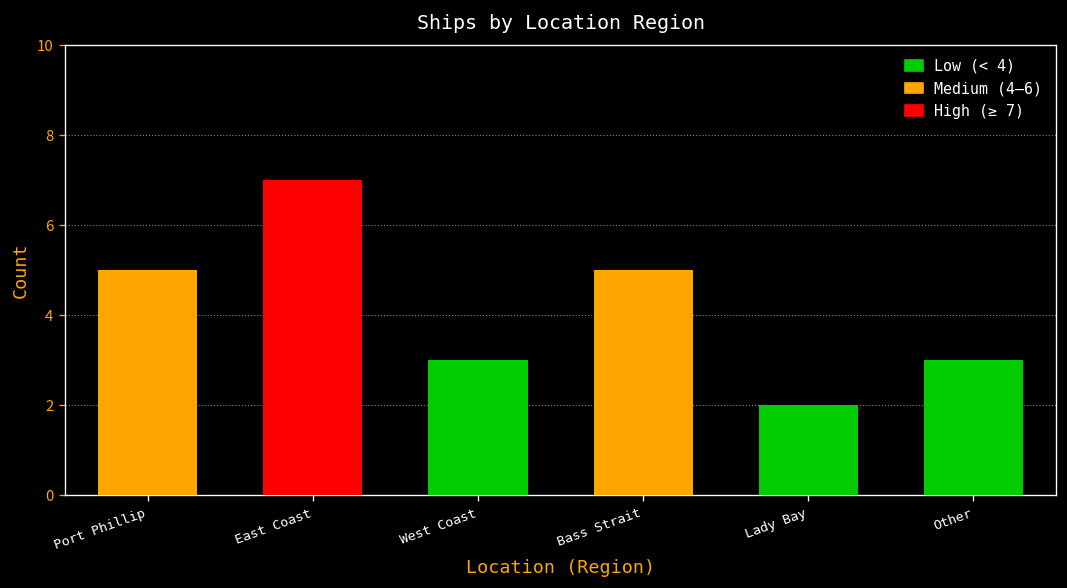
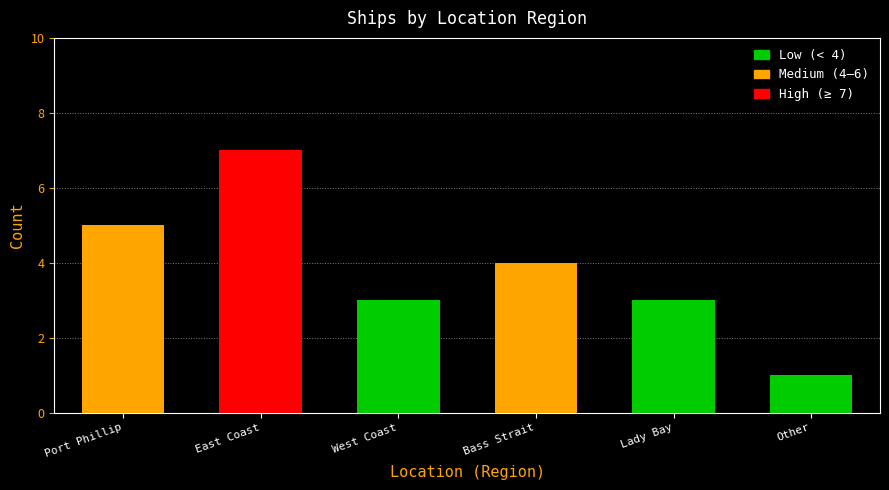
Bass Strait: 5 -> 4
Lady Bay: 2 -> 3
Other: 3 -> 1
